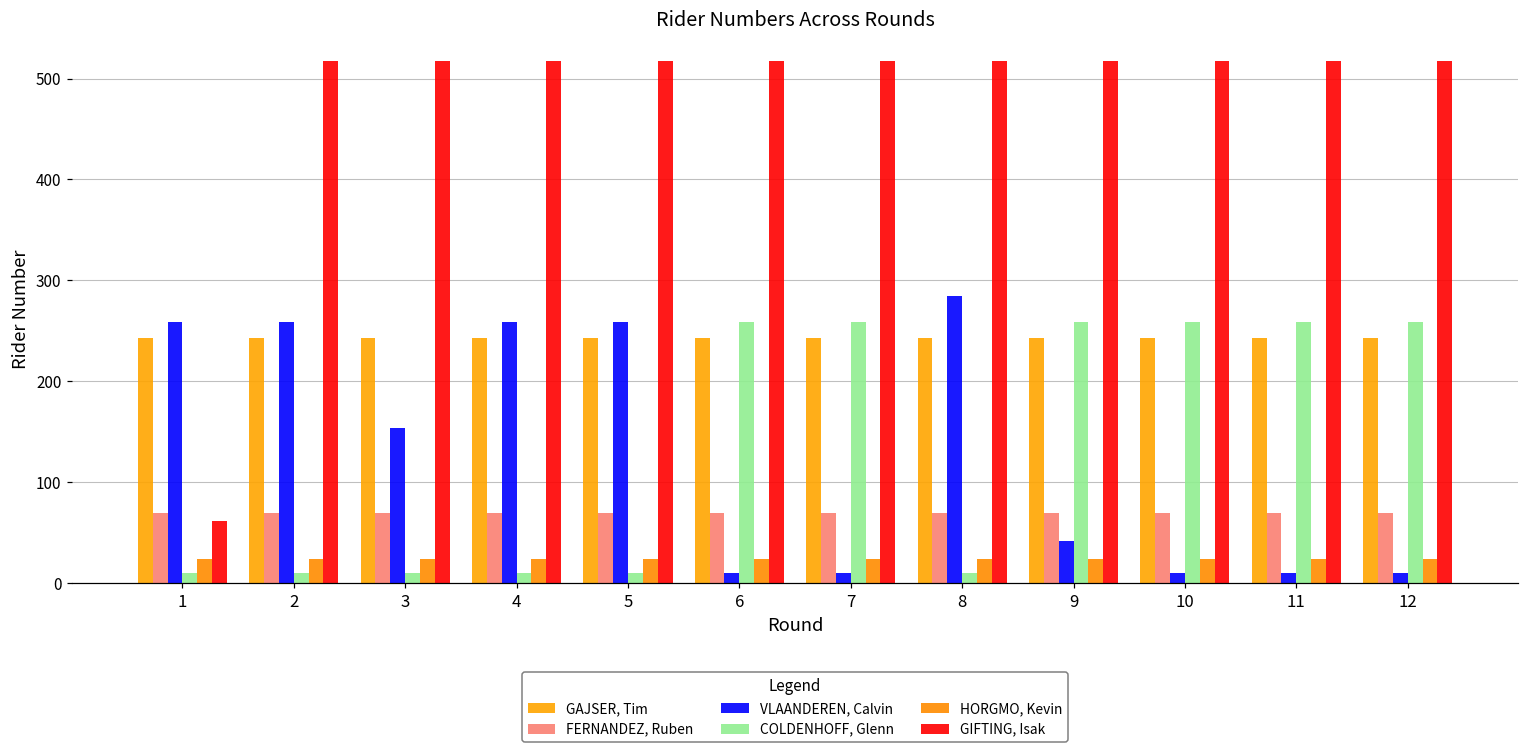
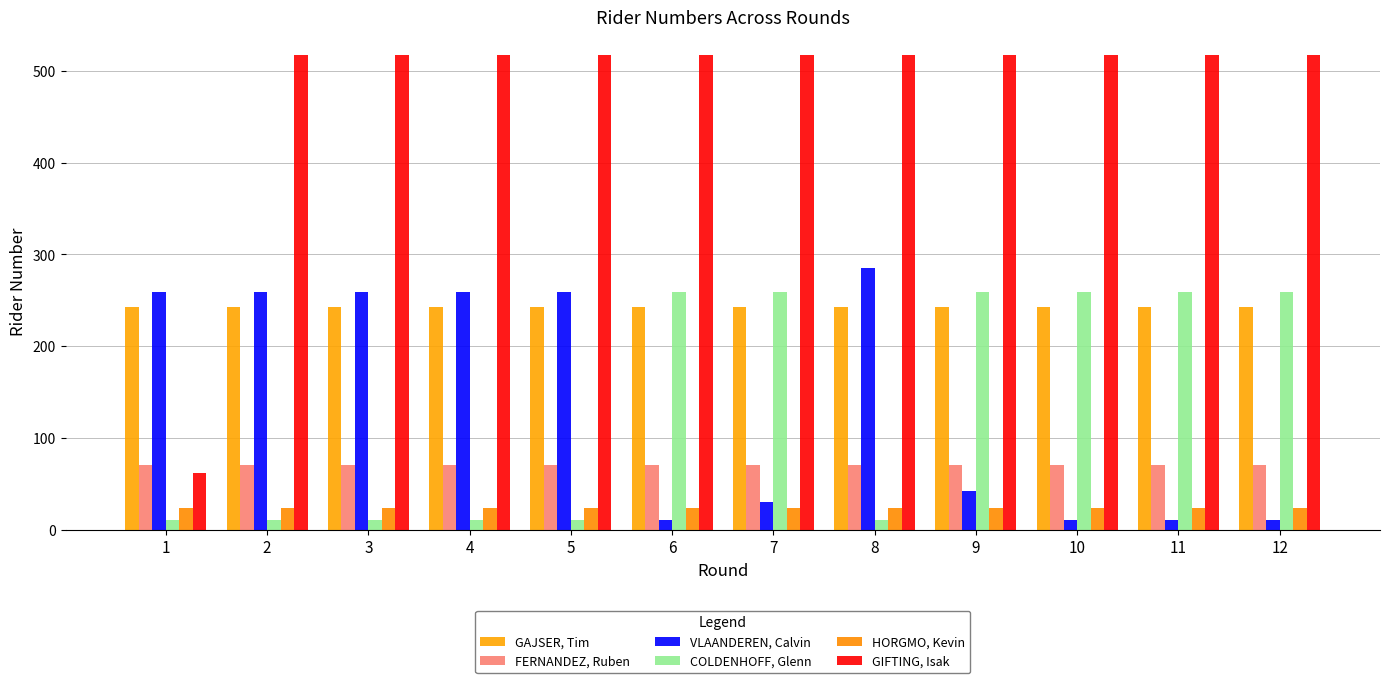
VLAANDEREN, Calvin, 3: 150 -> 260
VLAANDEREN, Calvin, 7: 10 -> 30
